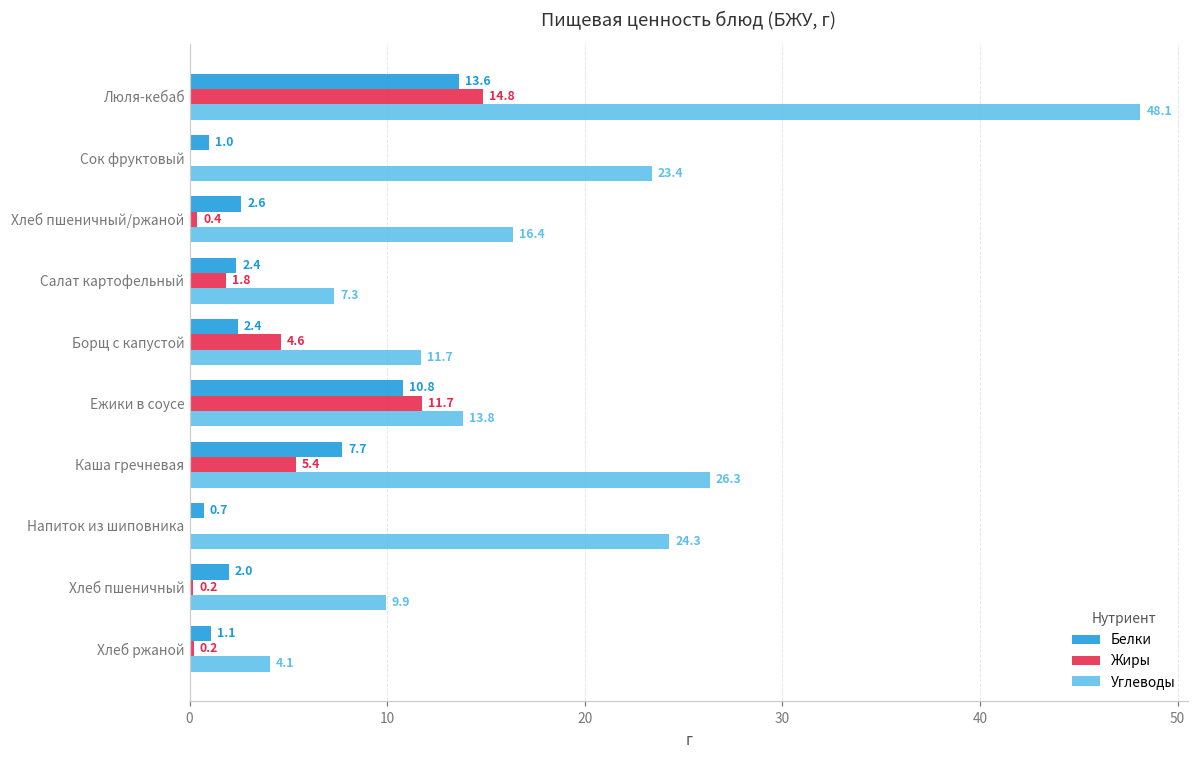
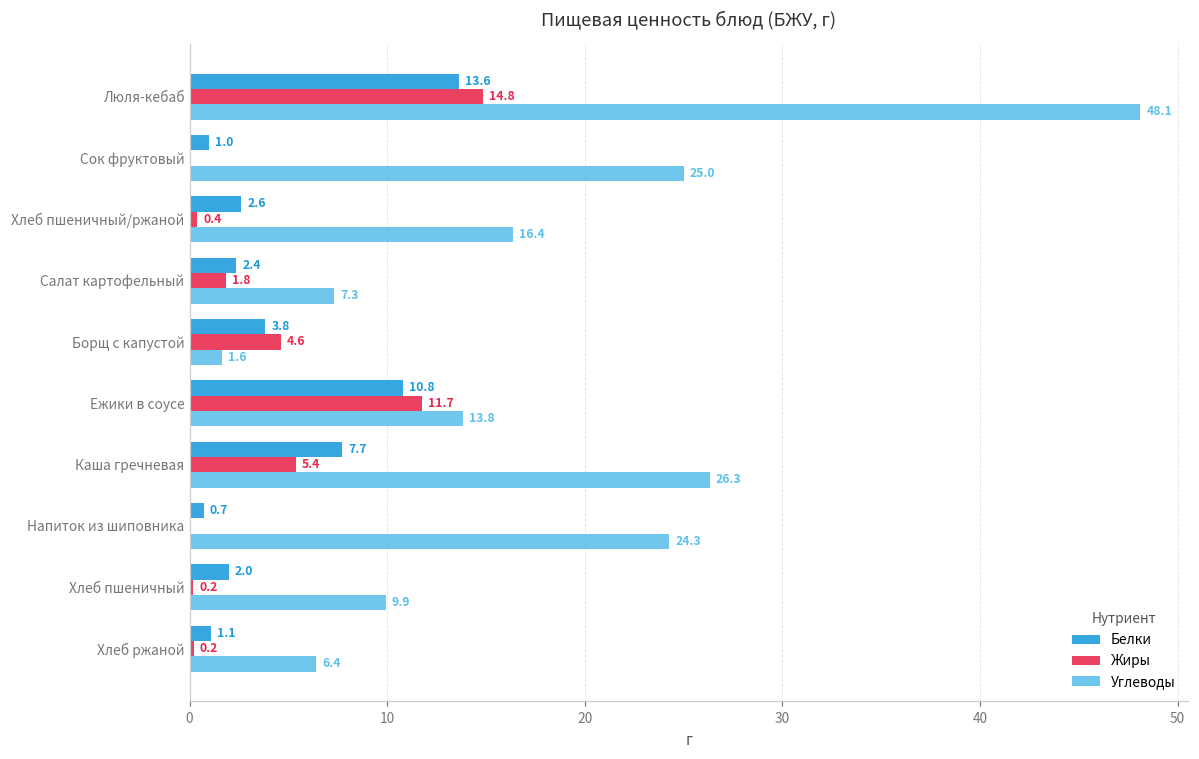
Углеводы, Сок фруктовый: 23.4 -> 25.0
Белки, Борщ с капустой: 2.4 -> 3.8
Углеводы, Борщ с капустой: 11.7 -> 1.6
Углеводы, Хлеб ржаной: 4.1 -> 6.4
